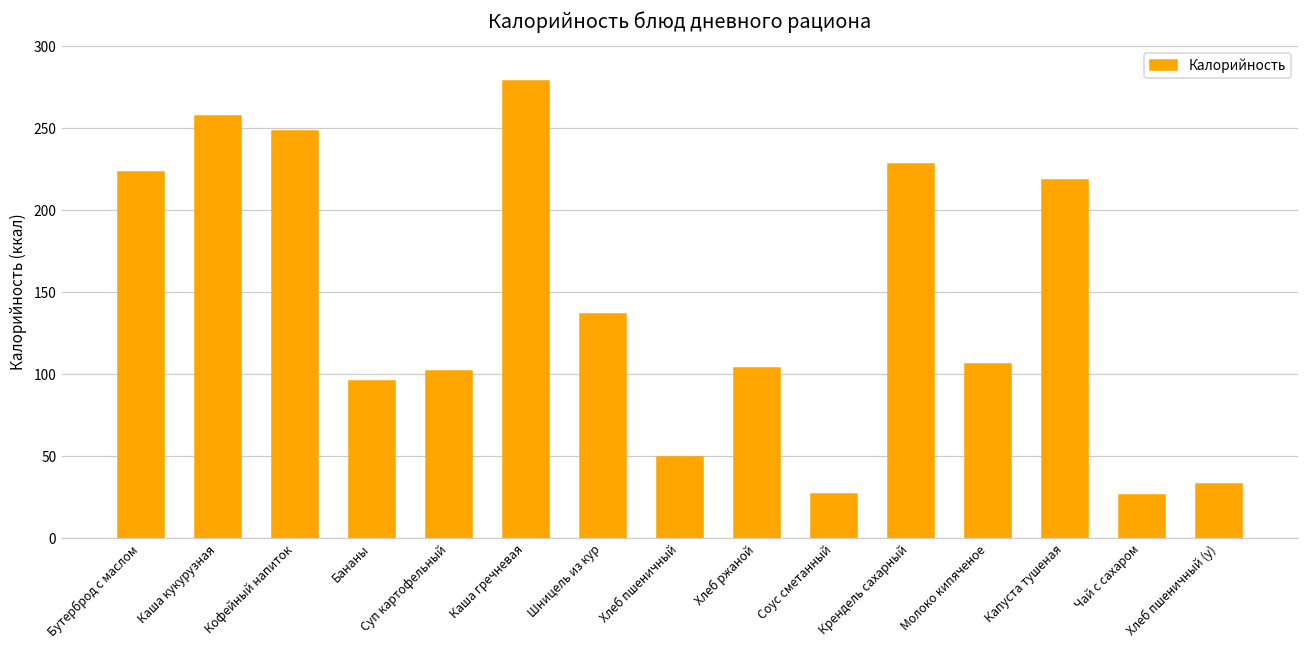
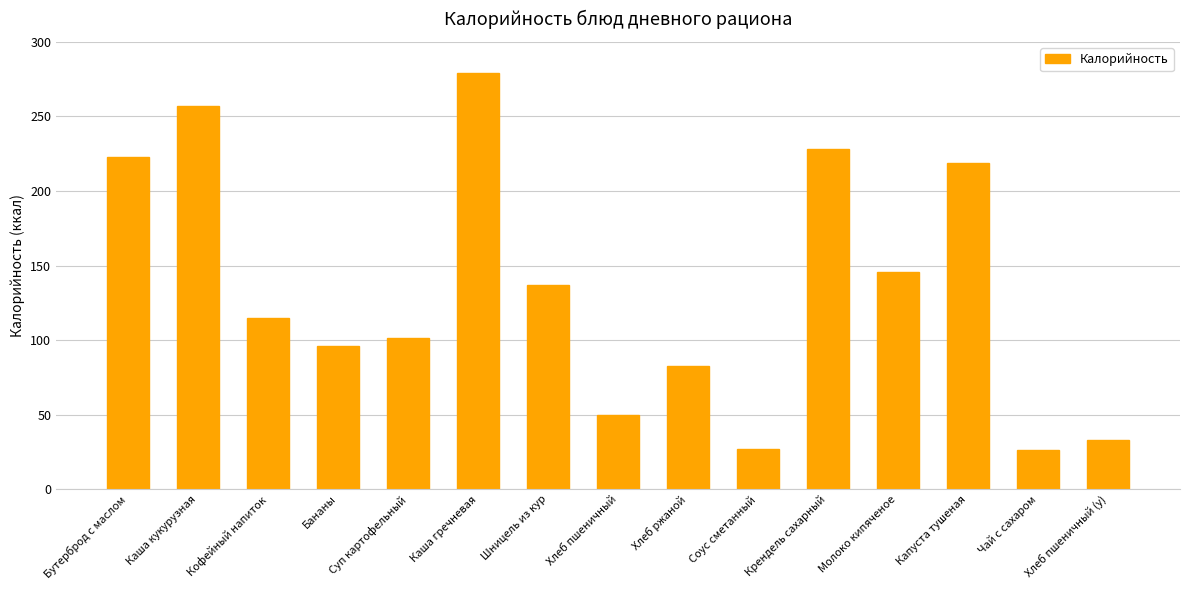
Кофейный напиток: 248 -> 115
Хлеб ржаной: 104 -> 83
Молоко кипяченое: 106 -> 146
